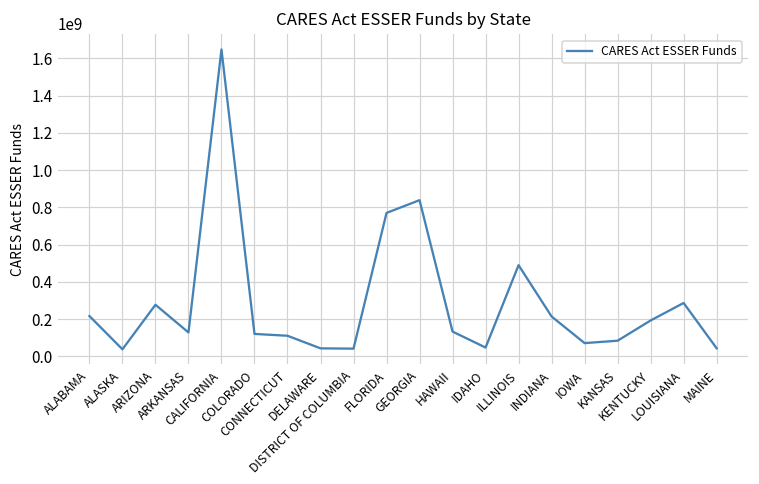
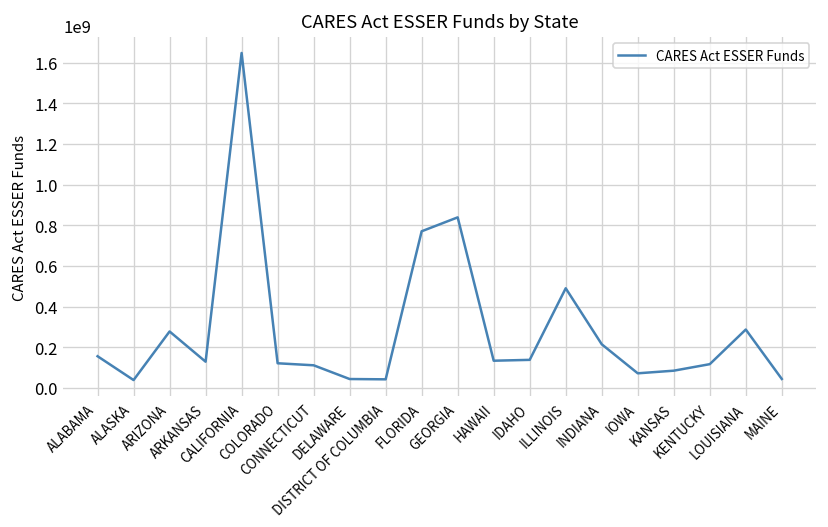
ALABAMA: 220000000 -> 160000000
IDAHO: 50000000 -> 140000000
KENTUCKY: 190000000 -> 120000000
